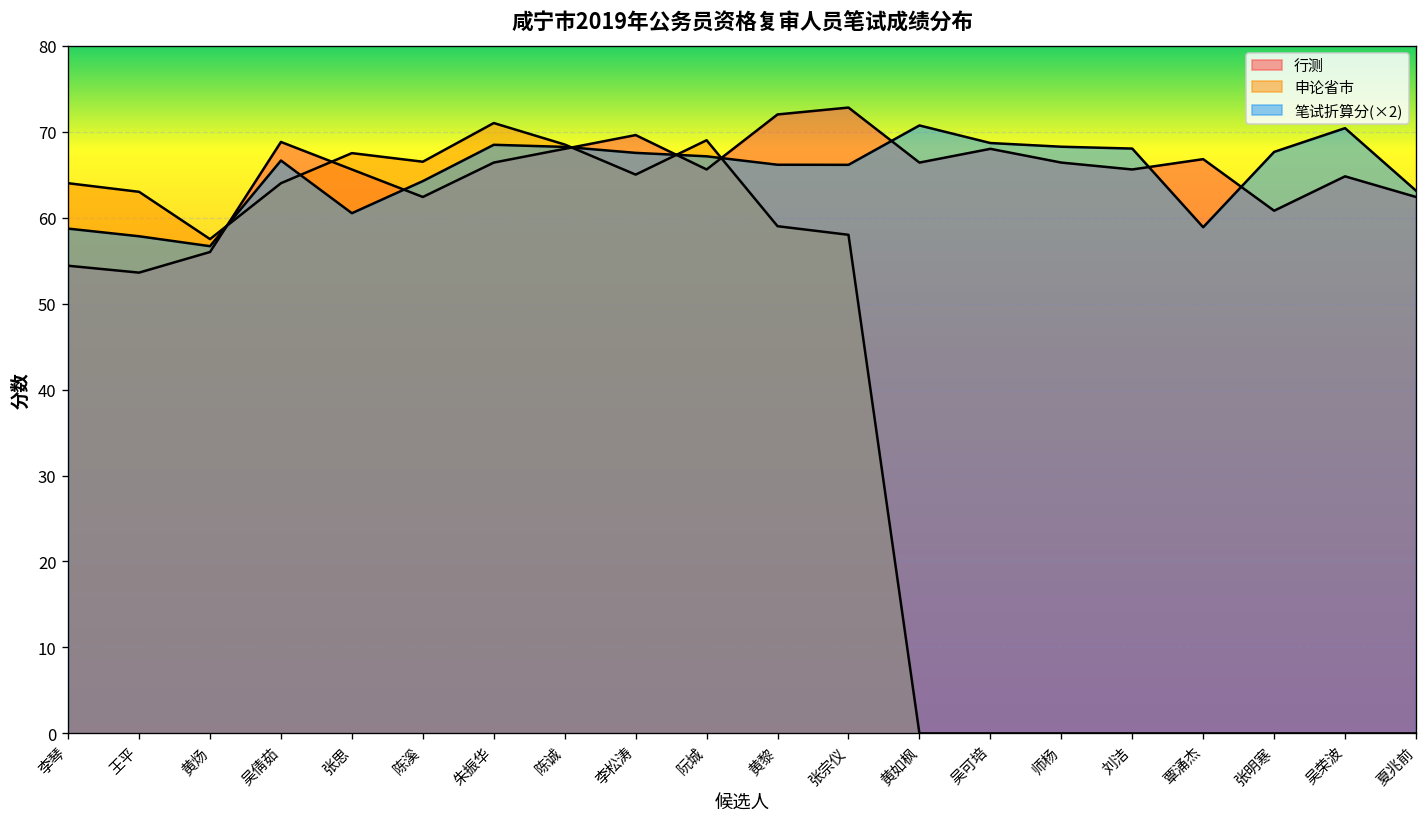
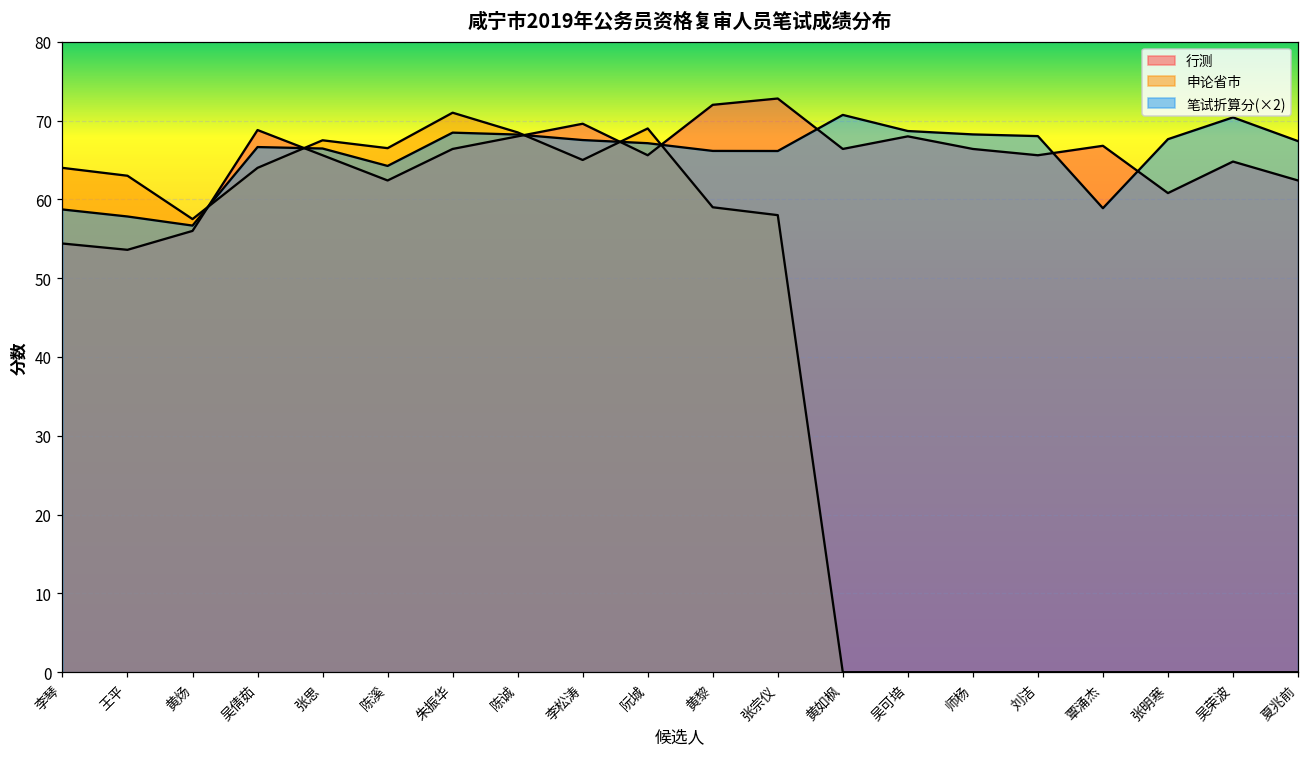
笔试折算分(×2), 张思: 61 -> 66
笔试折算分(×2), 夏兆前: 63 -> 67
